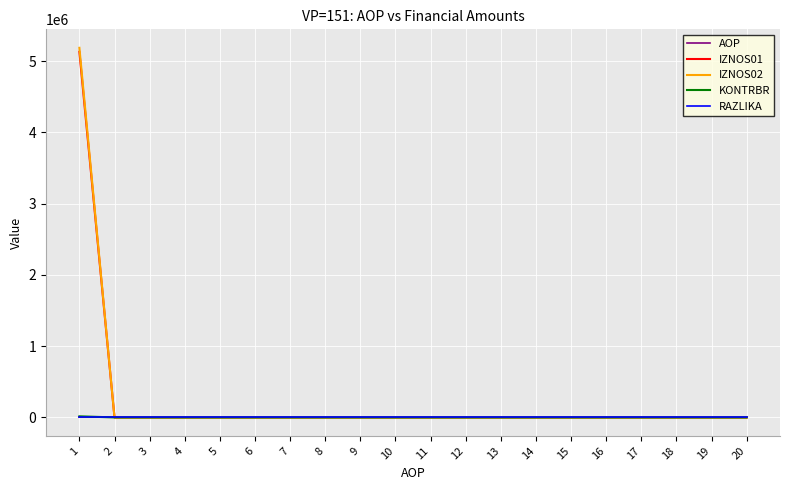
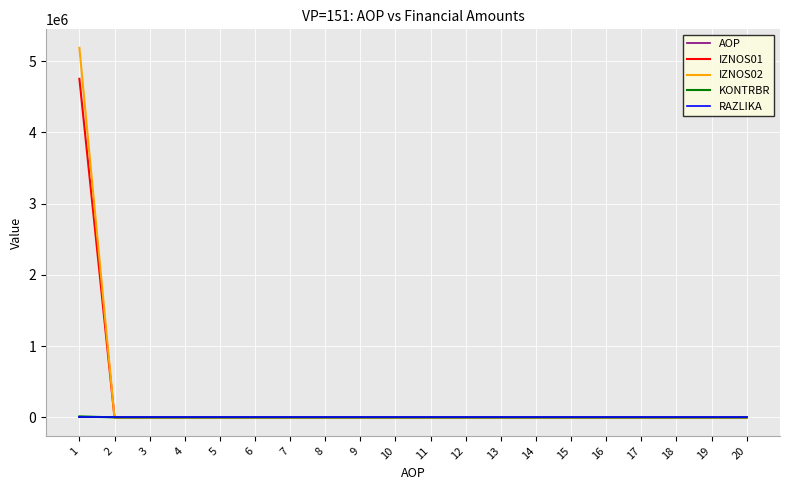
IZNOS01, 1: 5100000 -> 4800000
